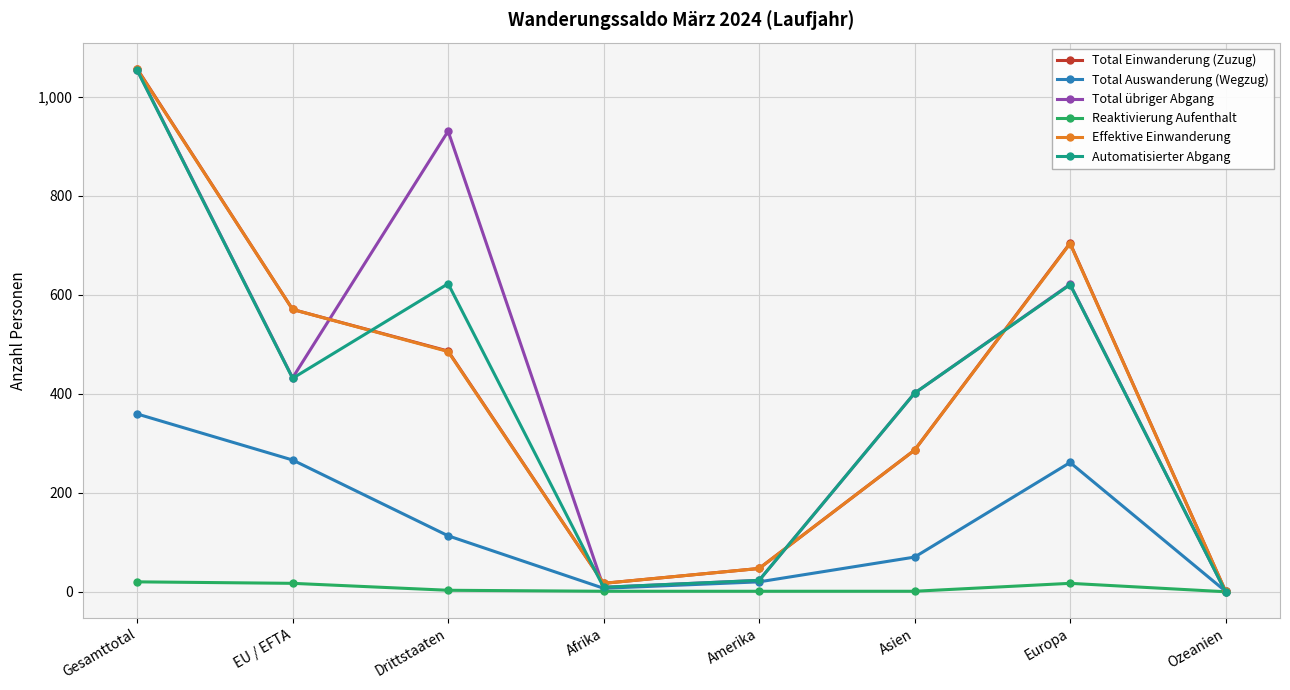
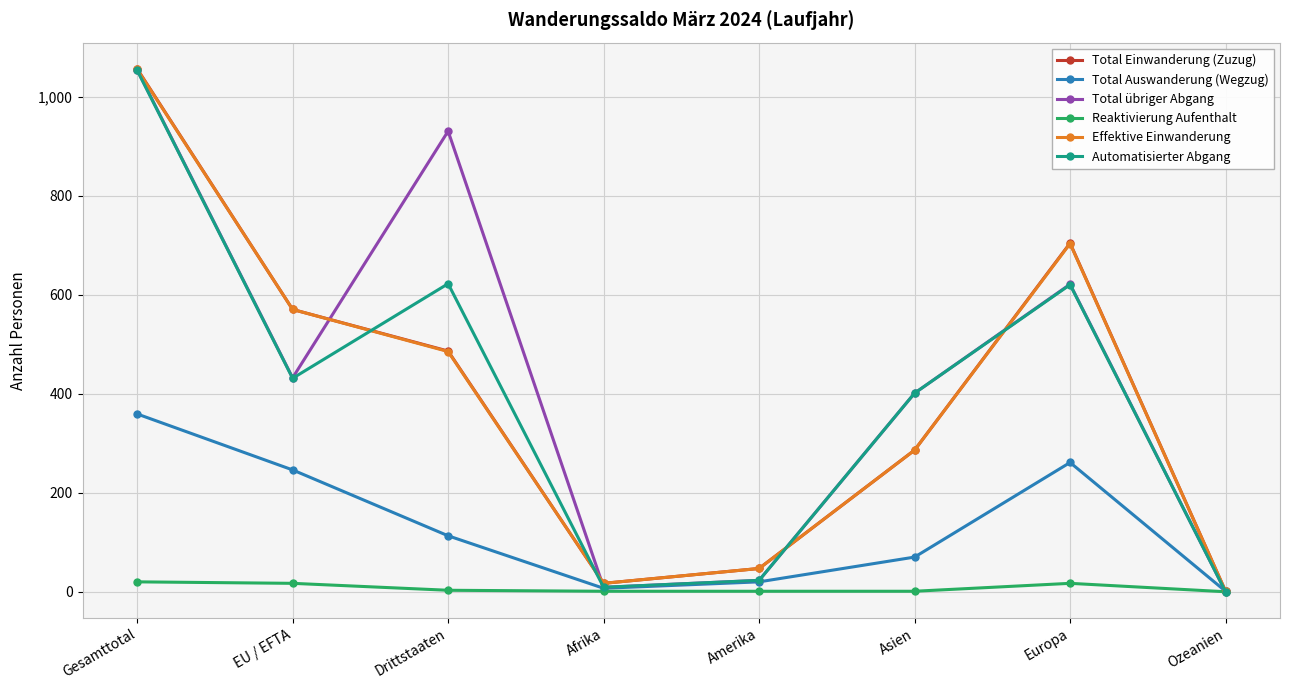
Total Auswanderung (Wegzug), EU / EFTA: 270 -> 250
